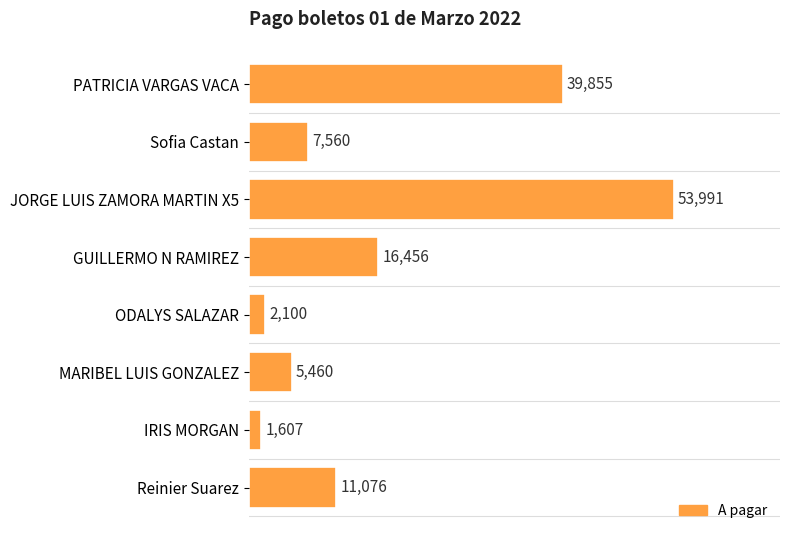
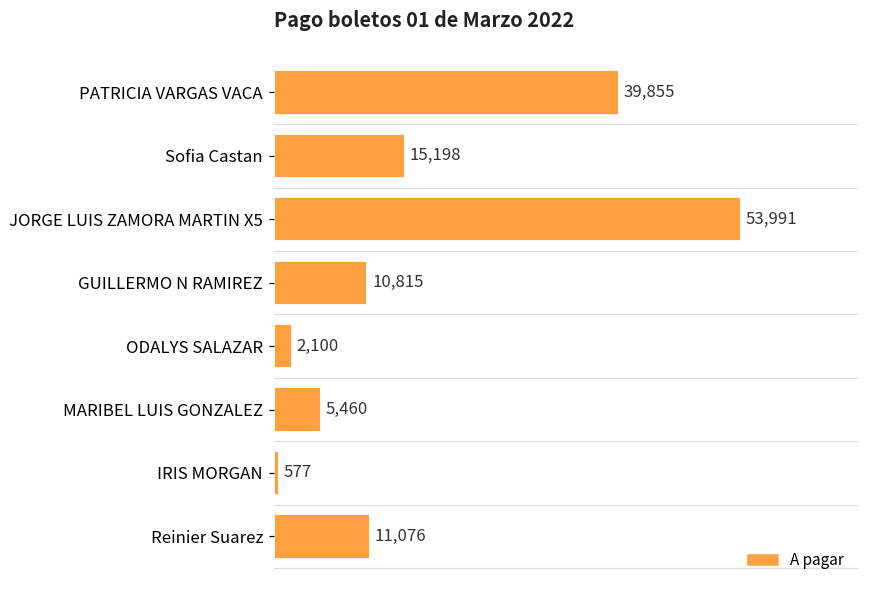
Sofia Castan: 7,560 -> 15,198
GUILLERMO N RAMIREZ: 16,456 -> 10,815
IRIS MORGAN: 1,607 -> 577
